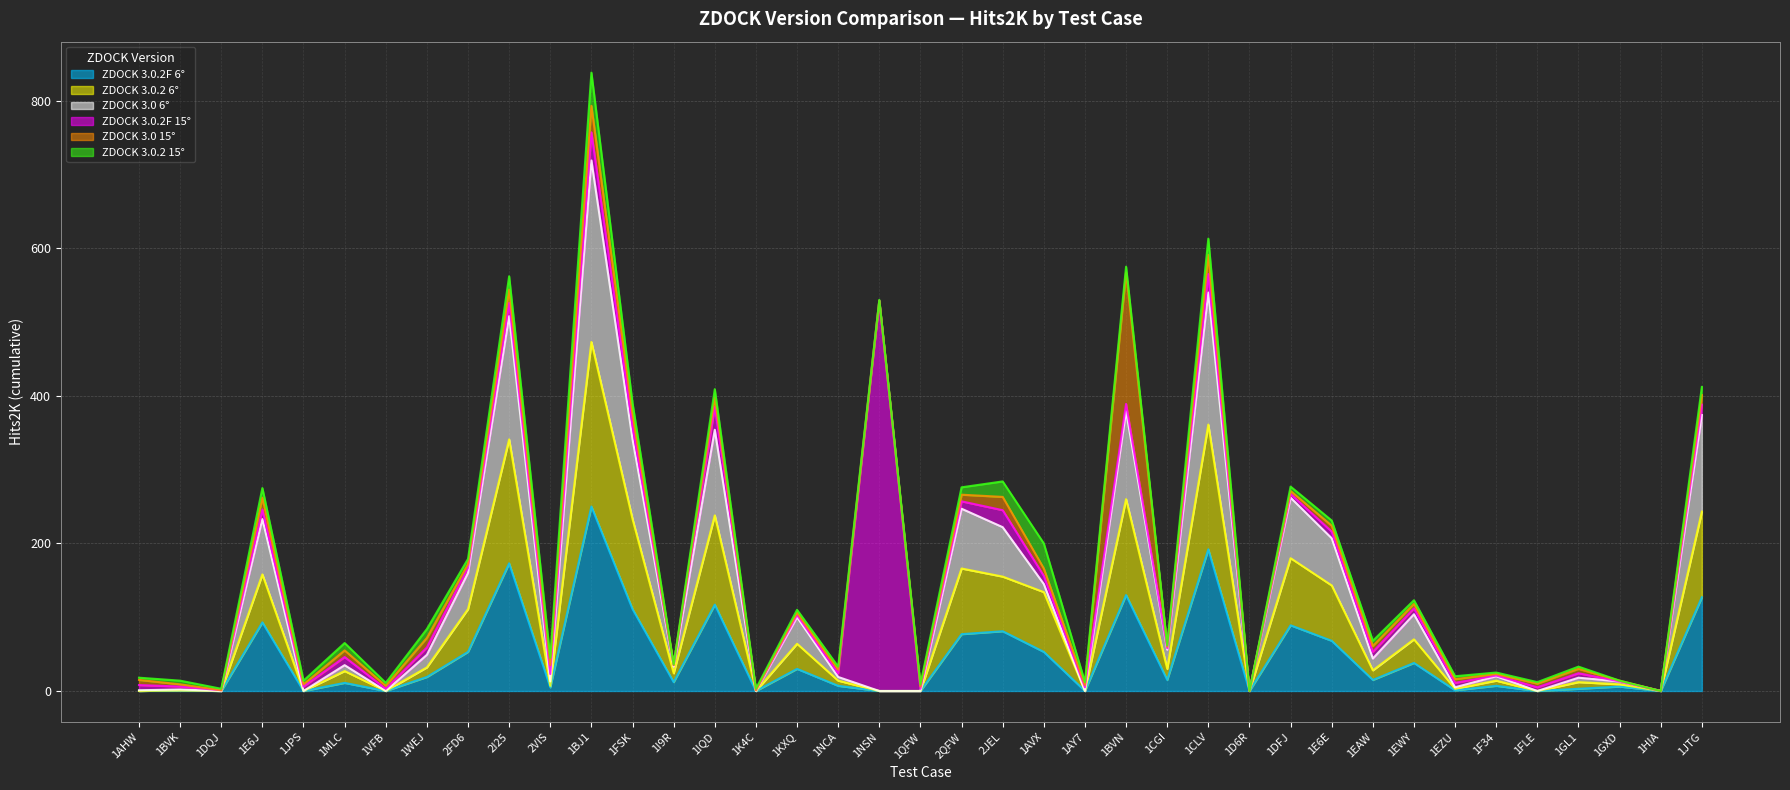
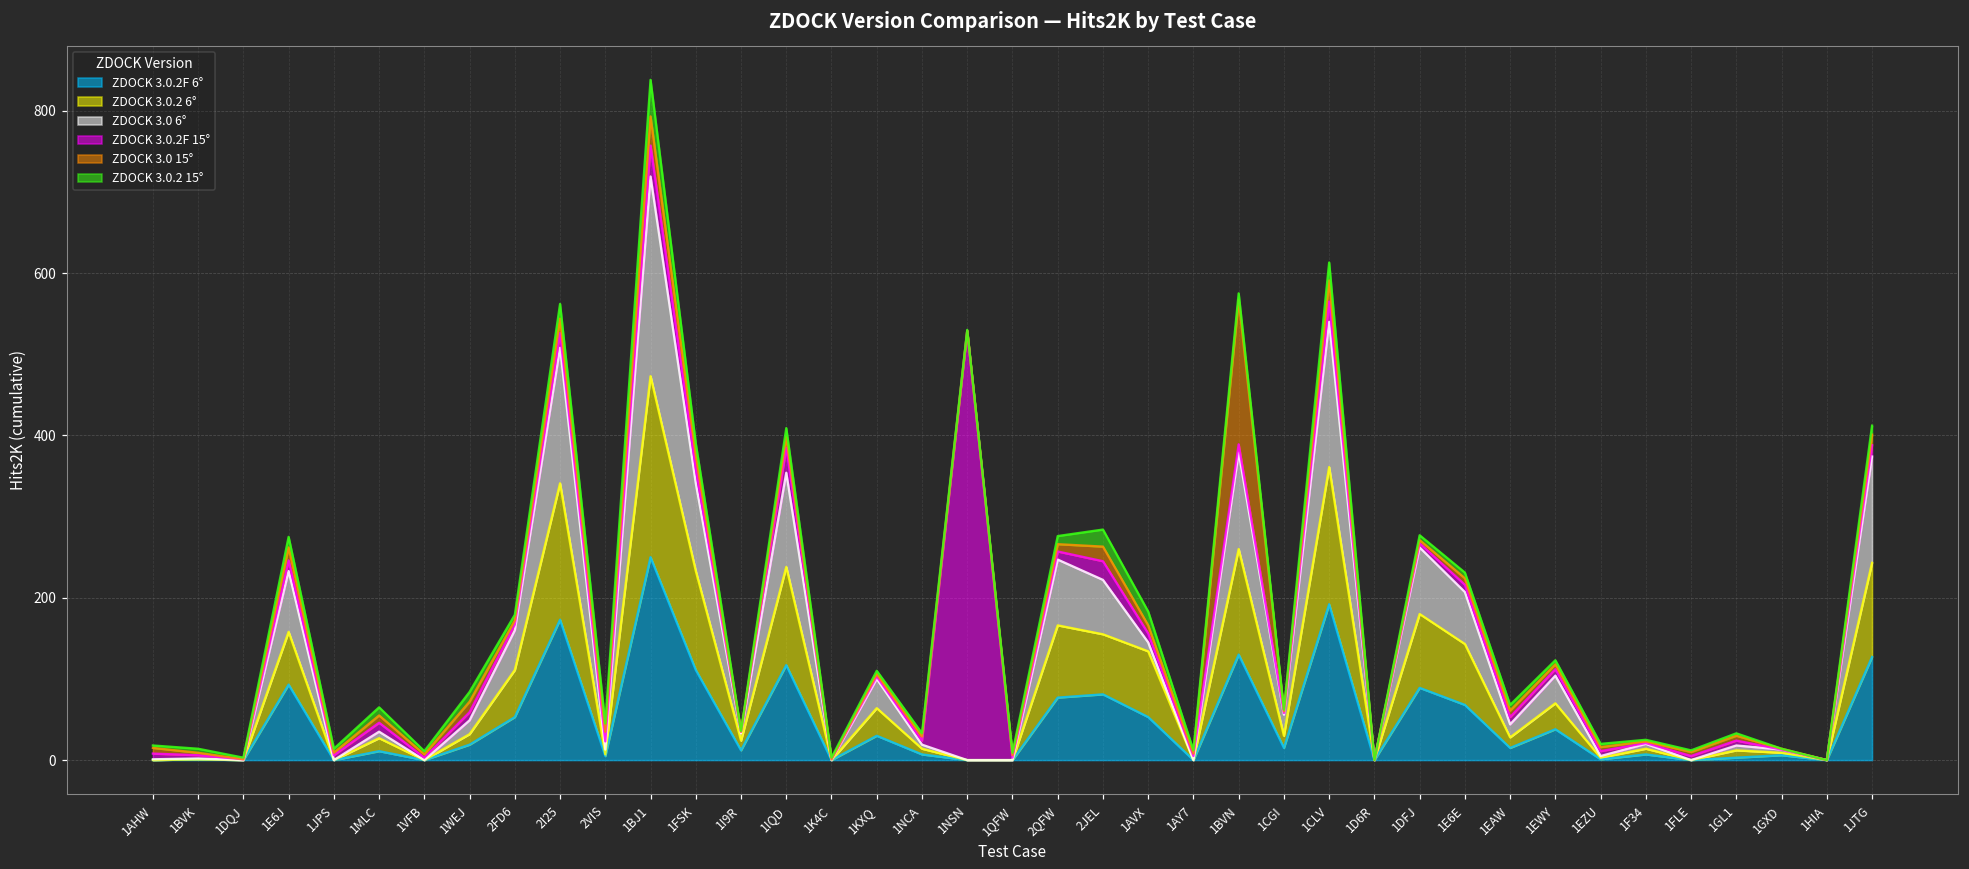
ZDOCK 3.0.2 15°, 1AVX: 30 -> 20
